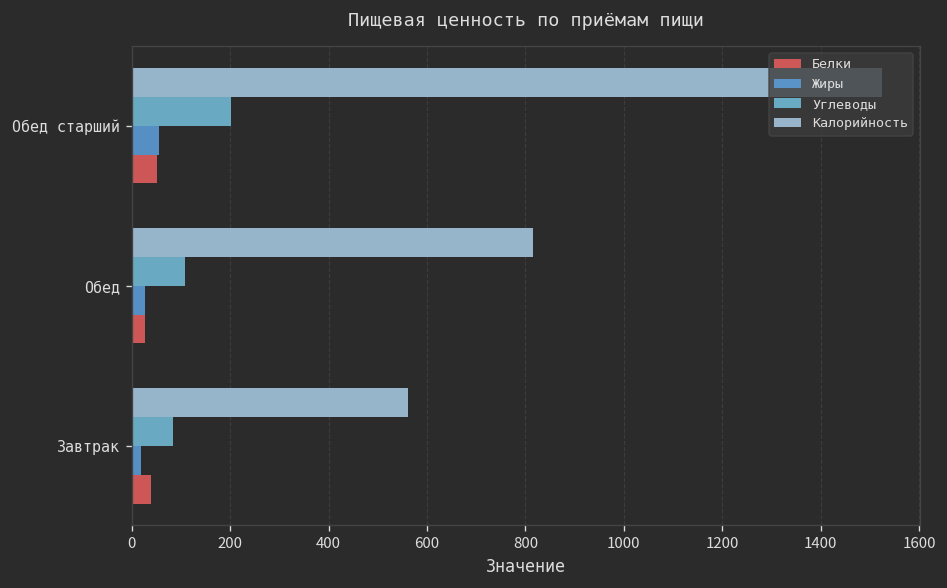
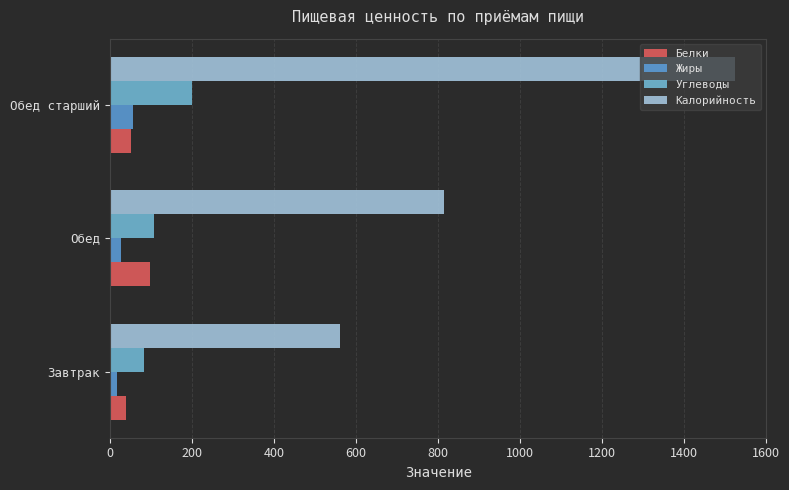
Белки, Обед: 30 -> 100
